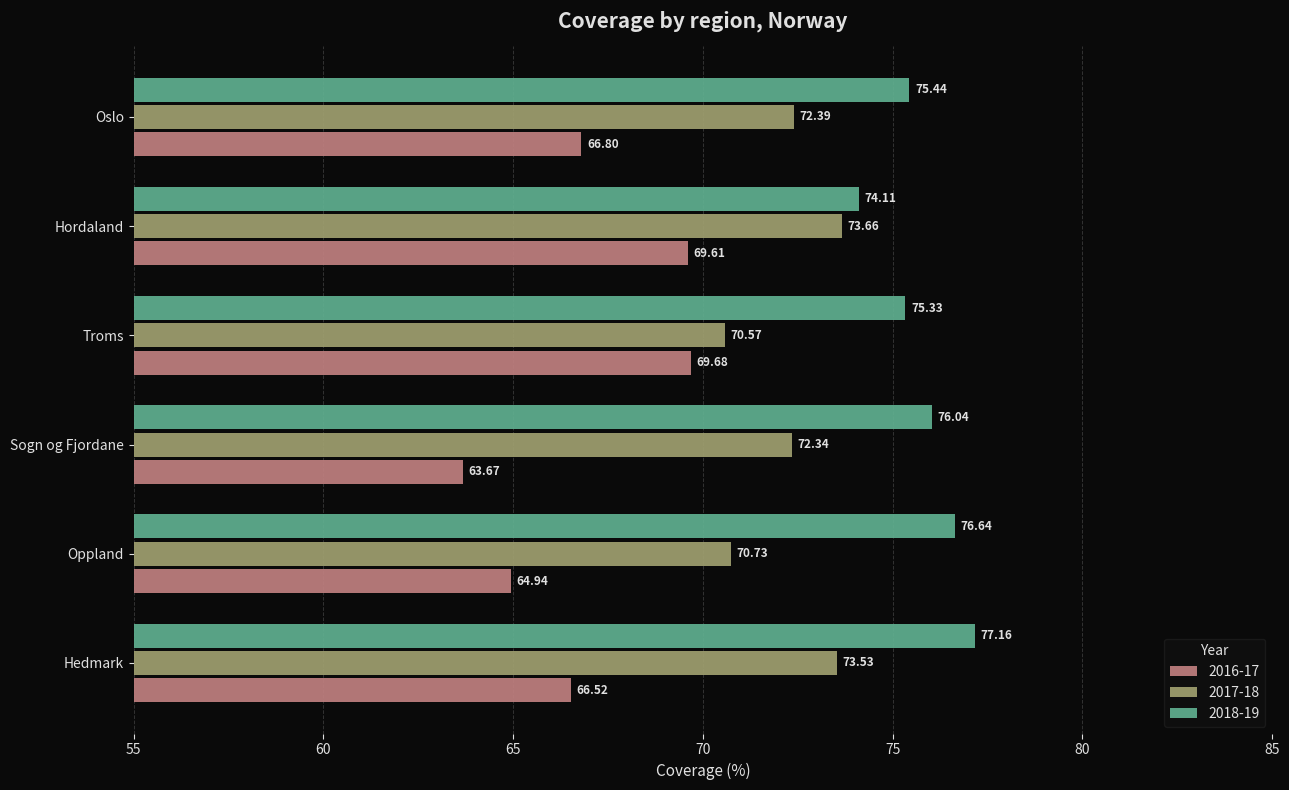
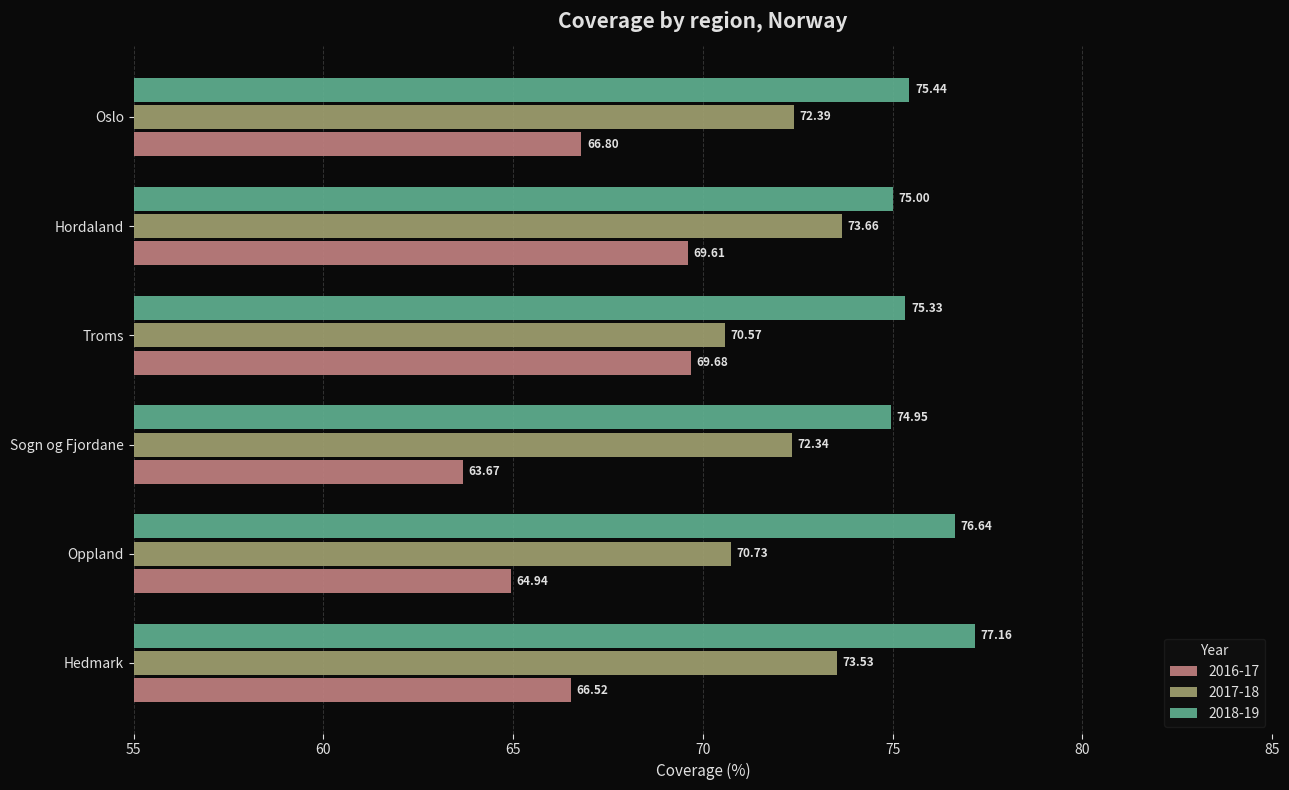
2018-19, Hordaland: 74.11 -> 75.00
2018-19, Sogn og Fjordane: 76.04 -> 74.95
